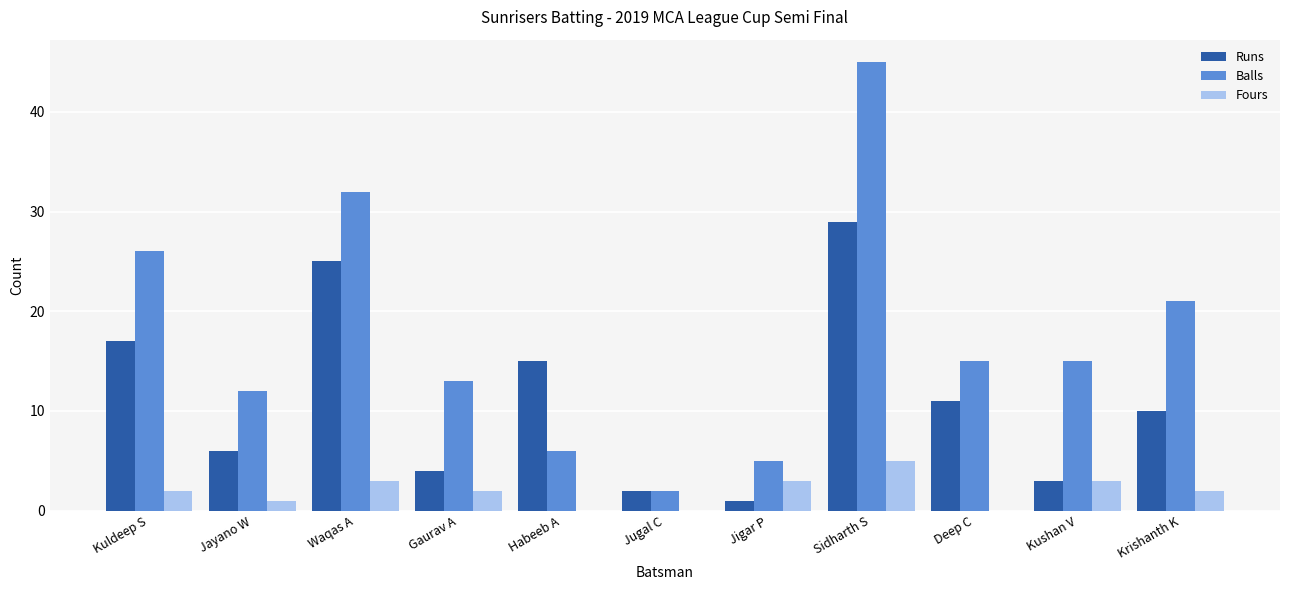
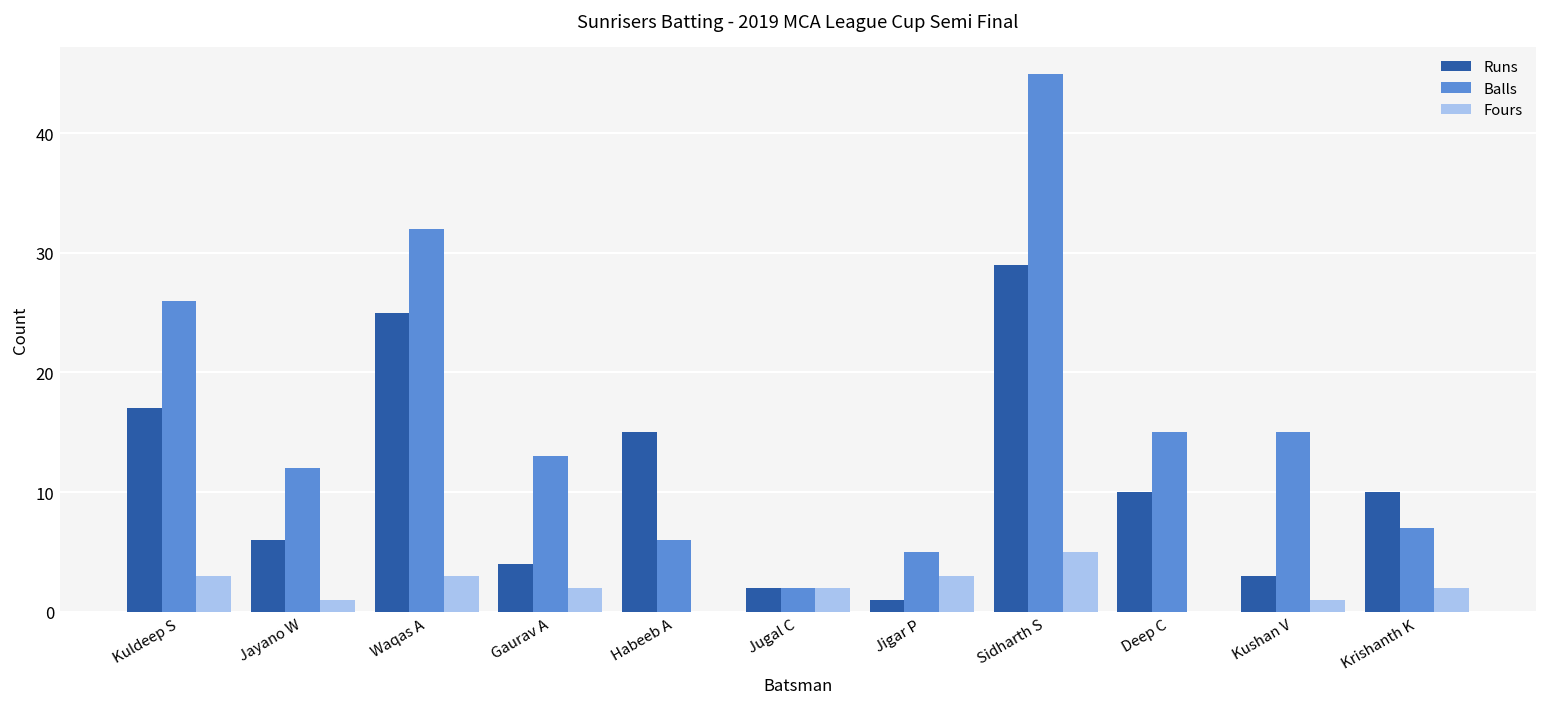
Fours, Kuldeep S: 2 -> 3
Fours, Jugal C: 0 -> 2
Runs, Deep C: 11 -> 10
Fours, Kushan V: 3 -> 1
Balls, Krishanth K: 21 -> 7
